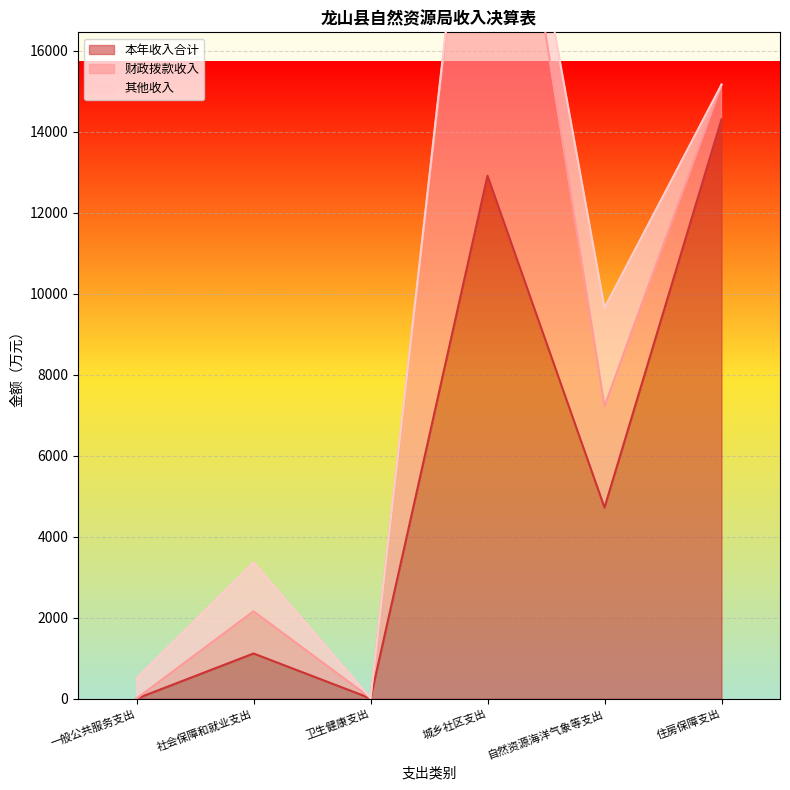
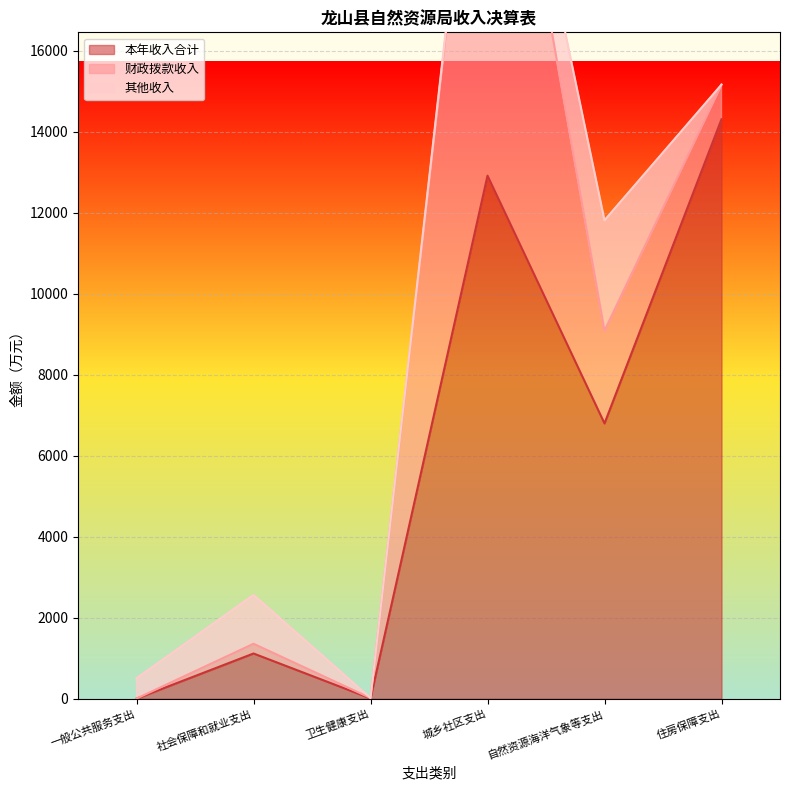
财政拨款收入, 社会保障和就业支出: 1000 -> 200
本年收入合计, 自然资源海洋气象等支出: 4700 -> 6800
财政拨款收入, 自然资源海洋气象等支出: 2500 -> 2300
其他收入, 自然资源海洋气象等支出: 2400 -> 2700
